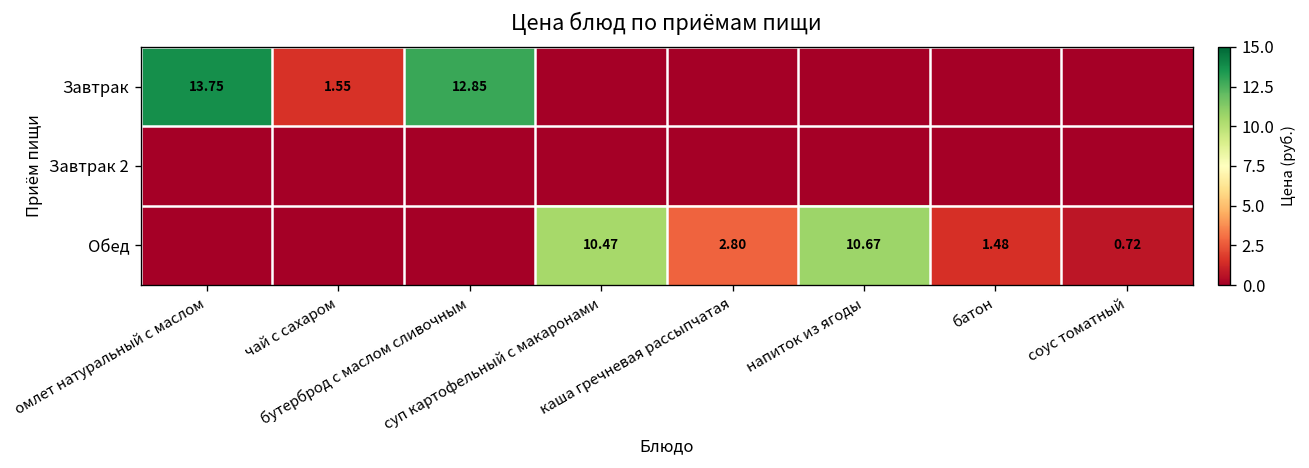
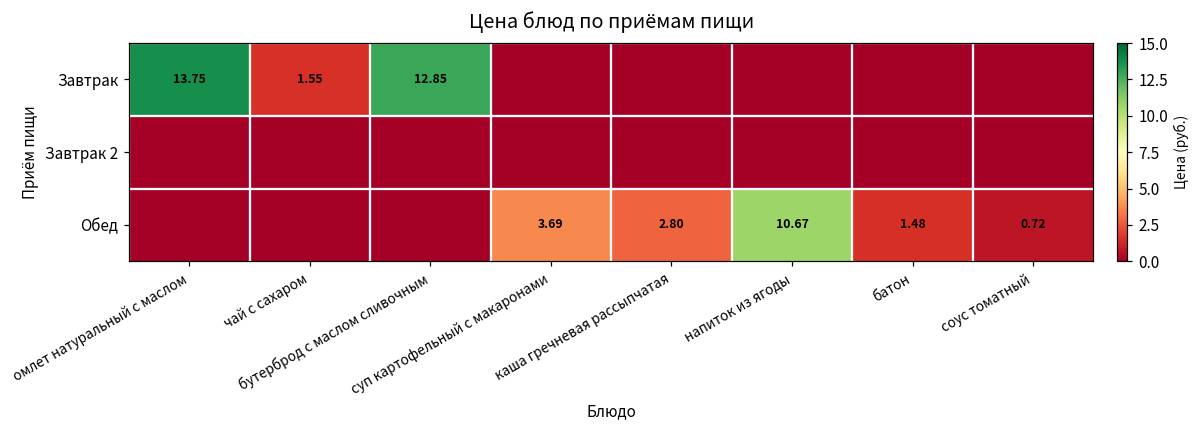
Обед, суп картофельный с макаронами: 10.47 -> 3.69
